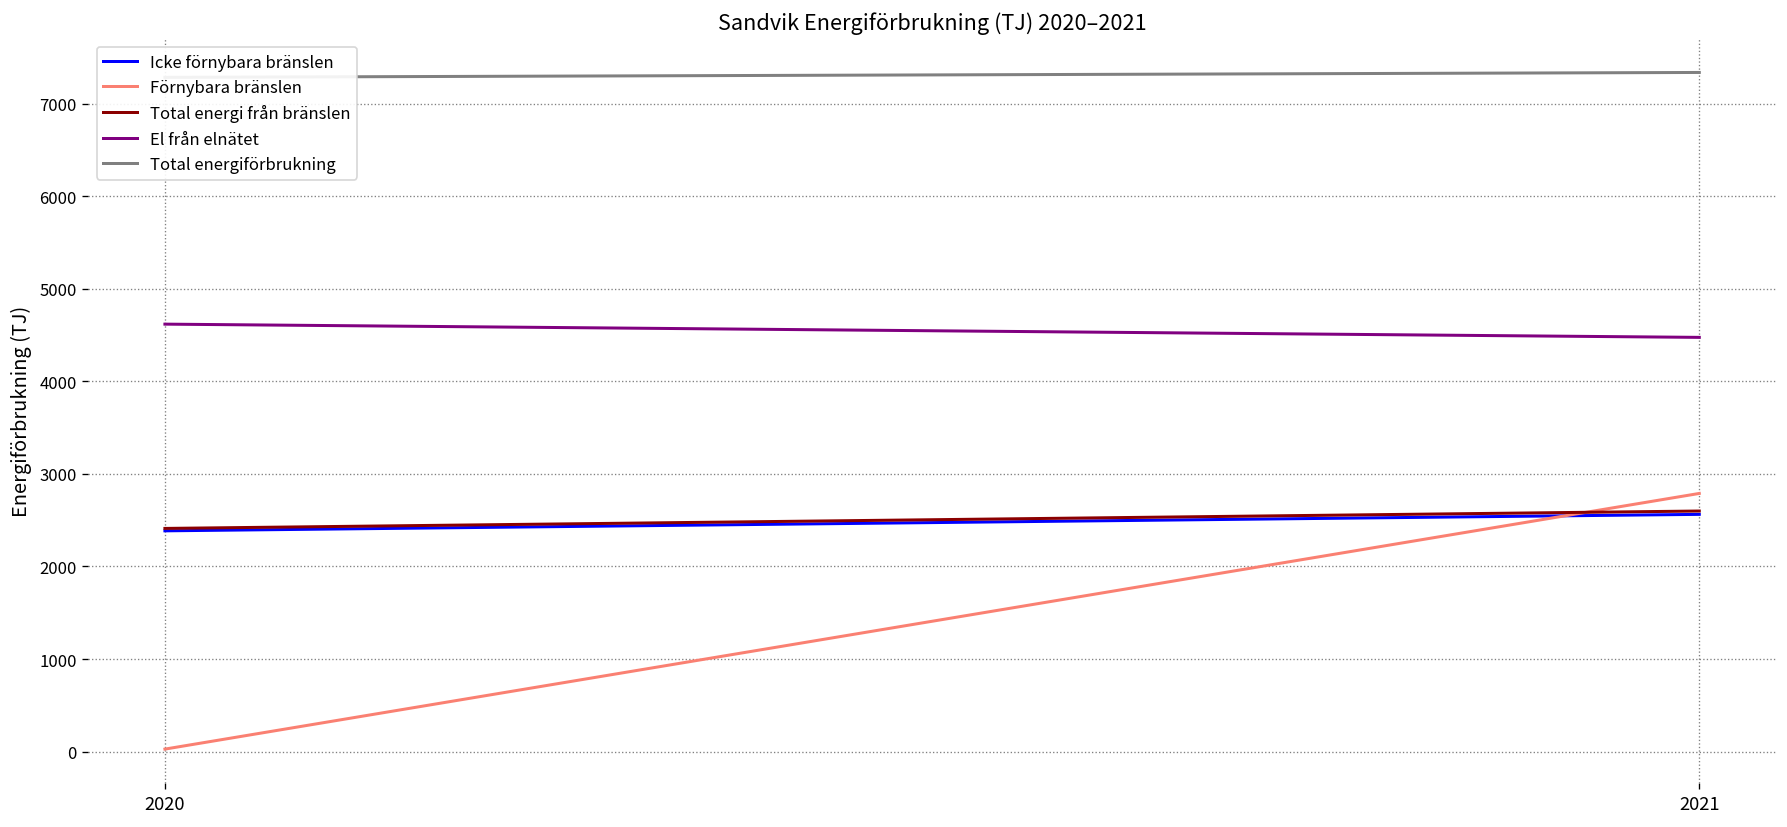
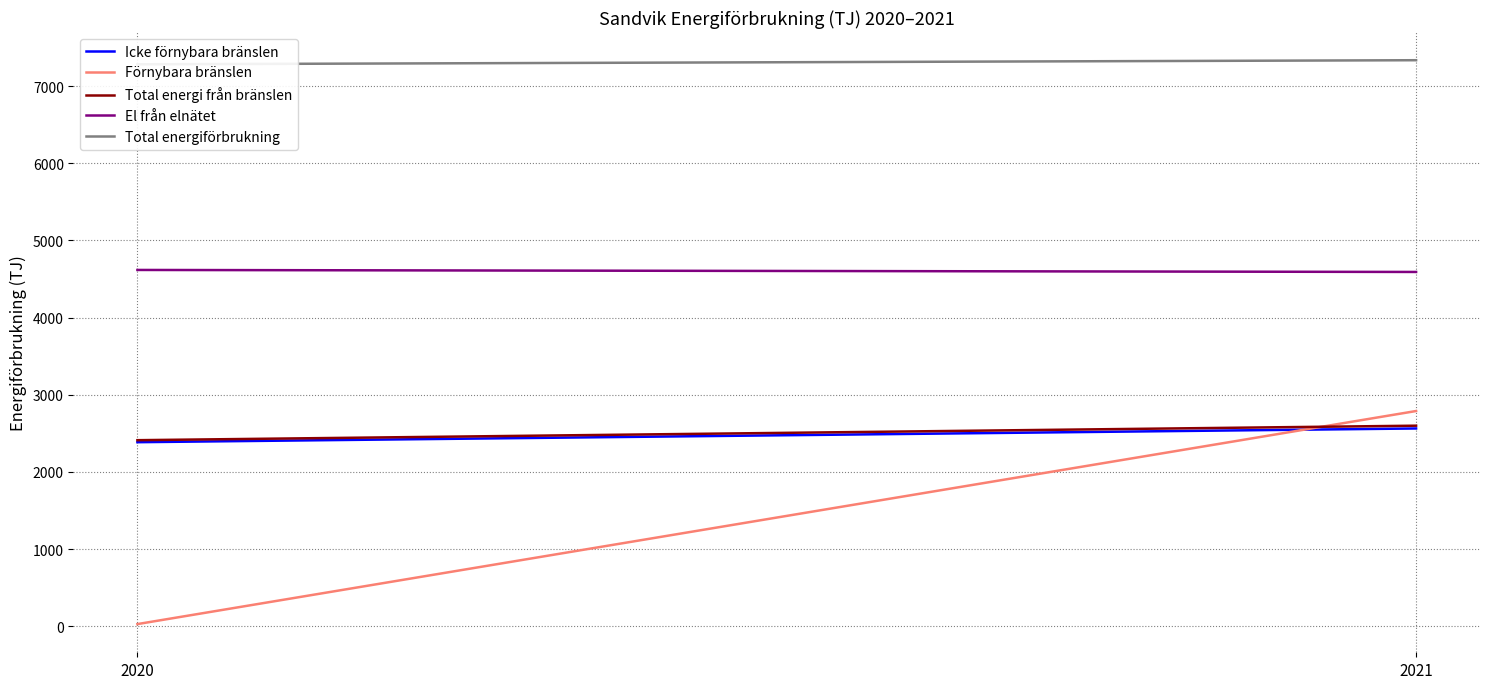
El från elnätet, 2021: 4500 -> 4600
